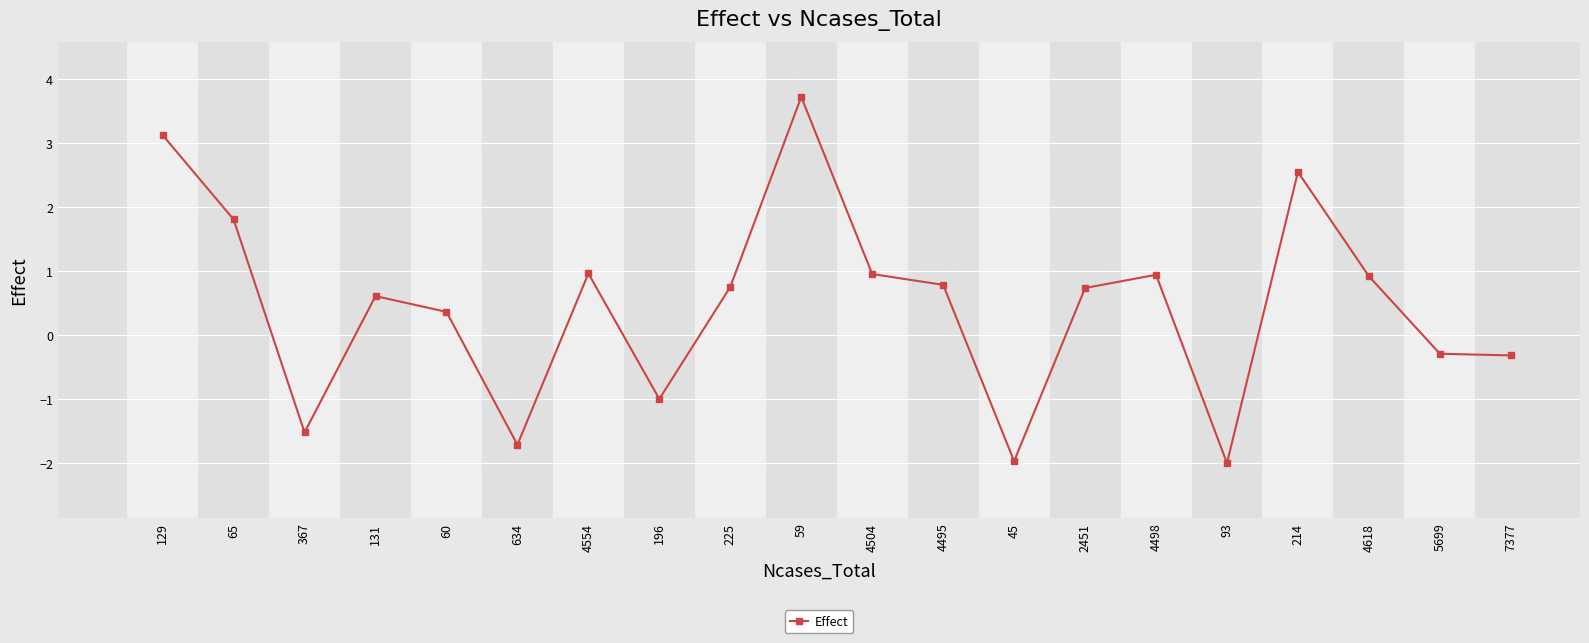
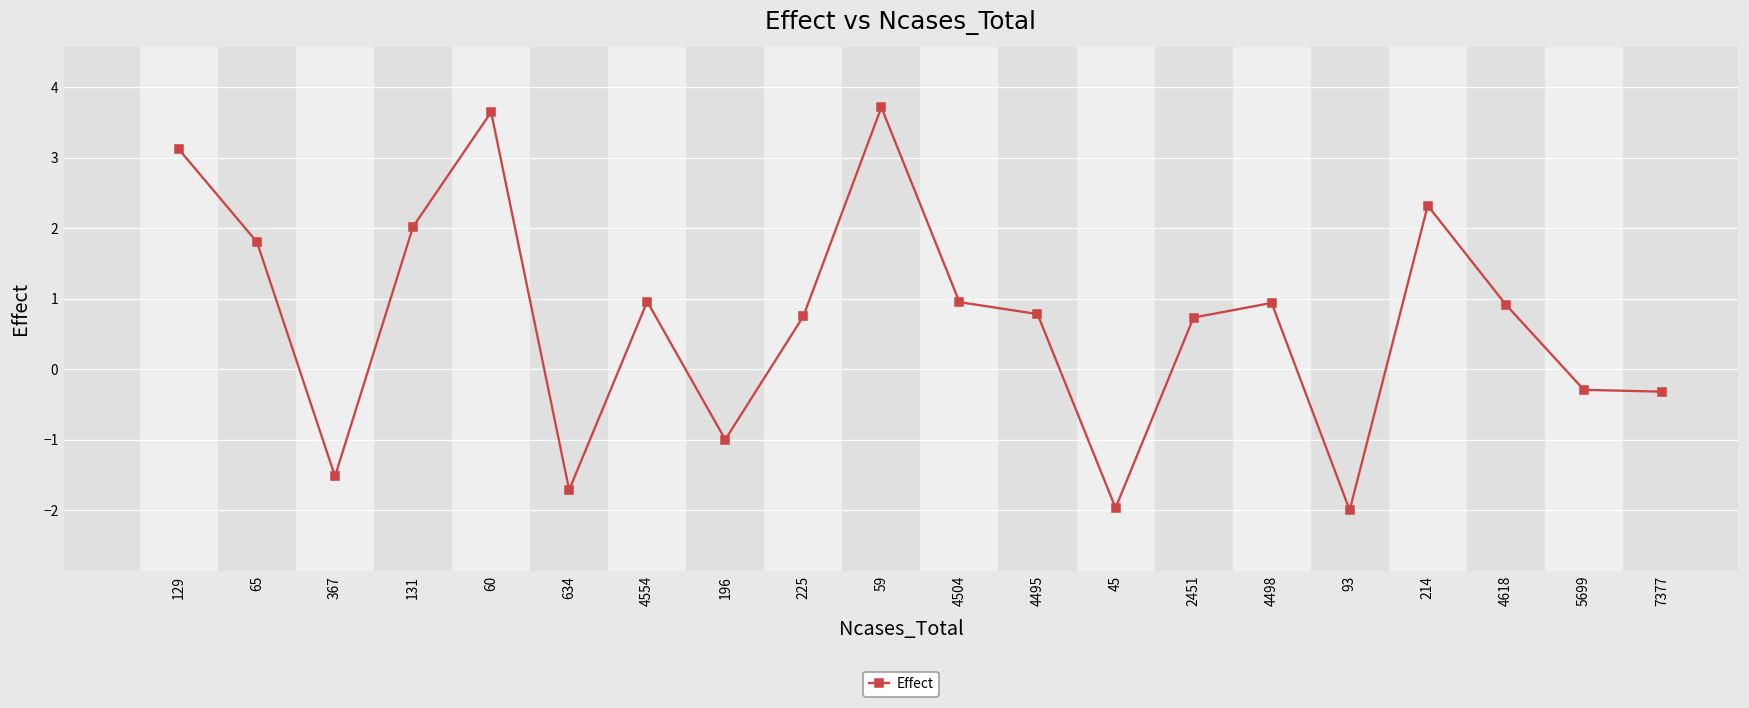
131: 0.6 -> 2.0
60: 0.4 -> 3.7
214: 2.5 -> 2.3
